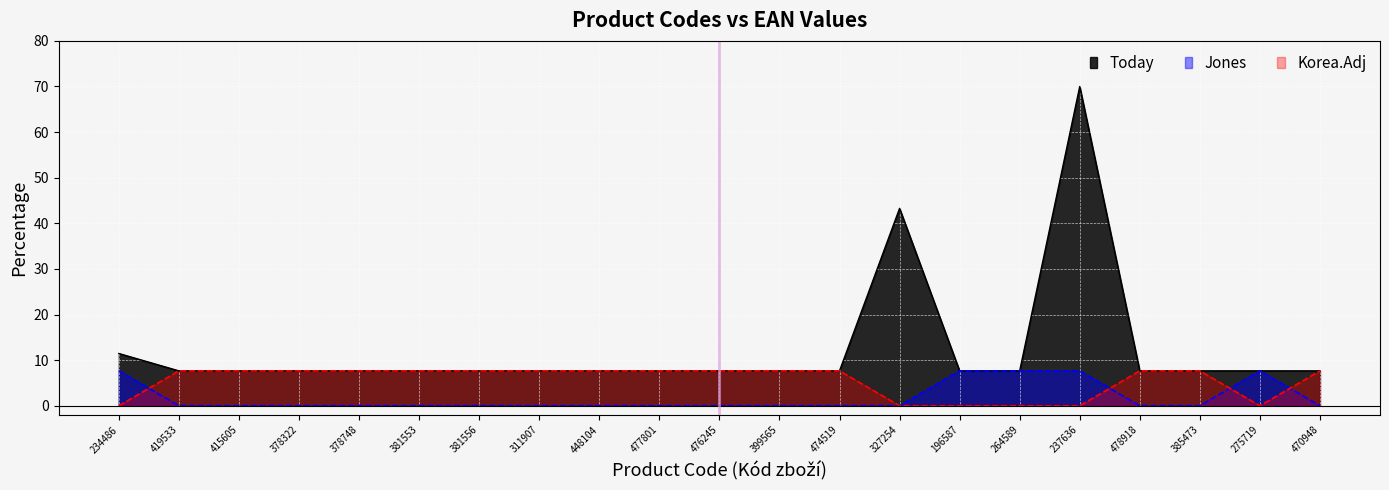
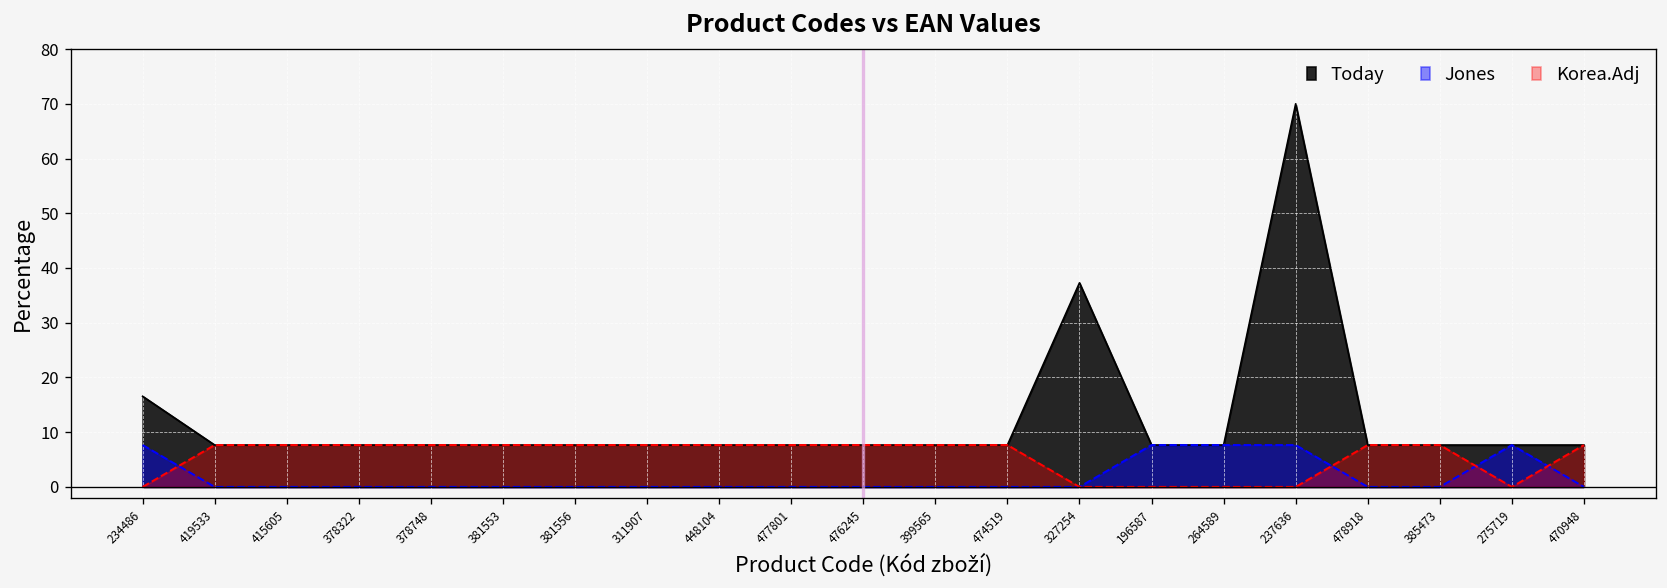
Today, 234486: 11 -> 17
Today, 327254: 43 -> 37
